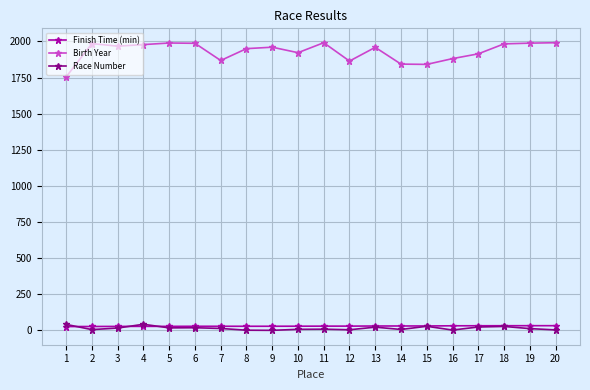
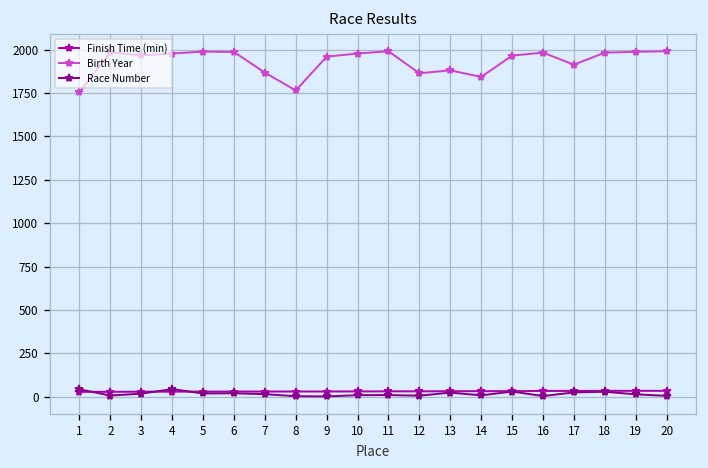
Birth Year, 8: 1950 -> 1770
Birth Year, 10: 1920 -> 1980
Birth Year, 13: 1960 -> 1880
Birth Year, 15: 1840 -> 1970
Birth Year, 16: 1880 -> 1980
